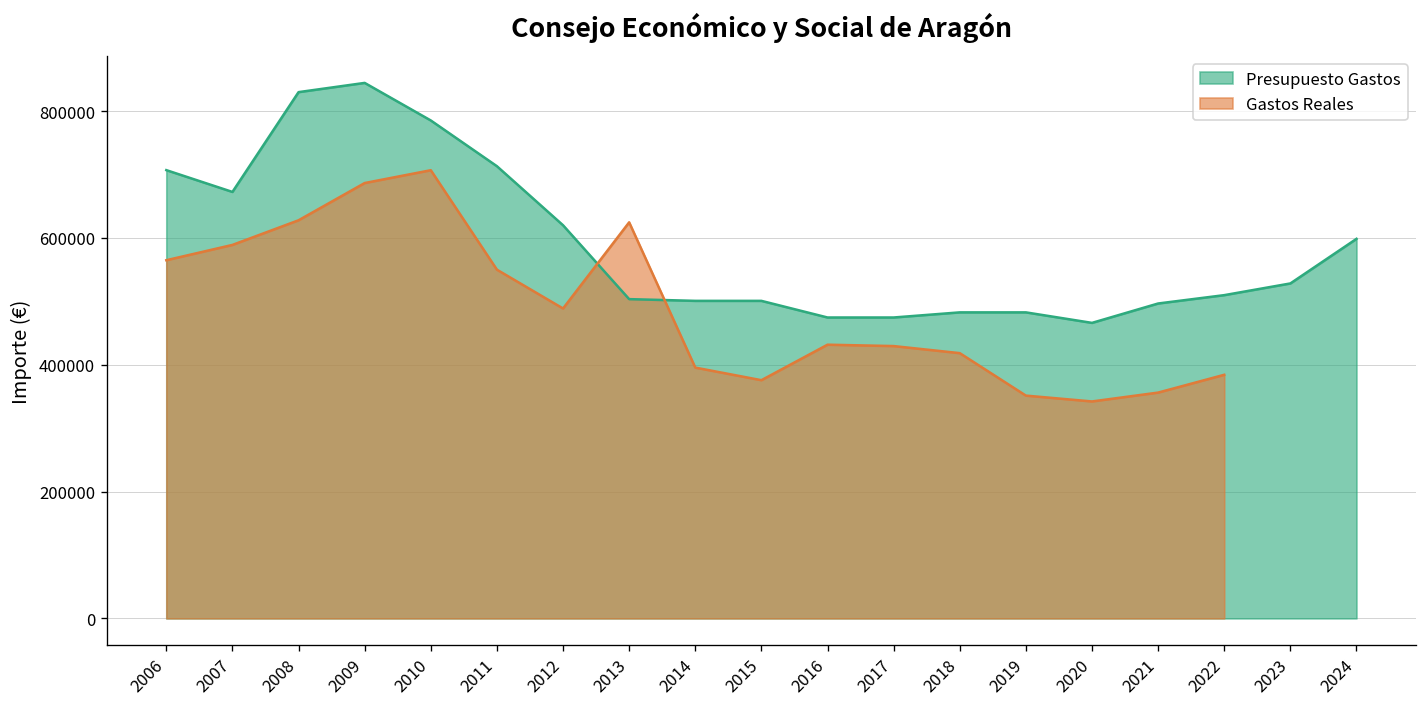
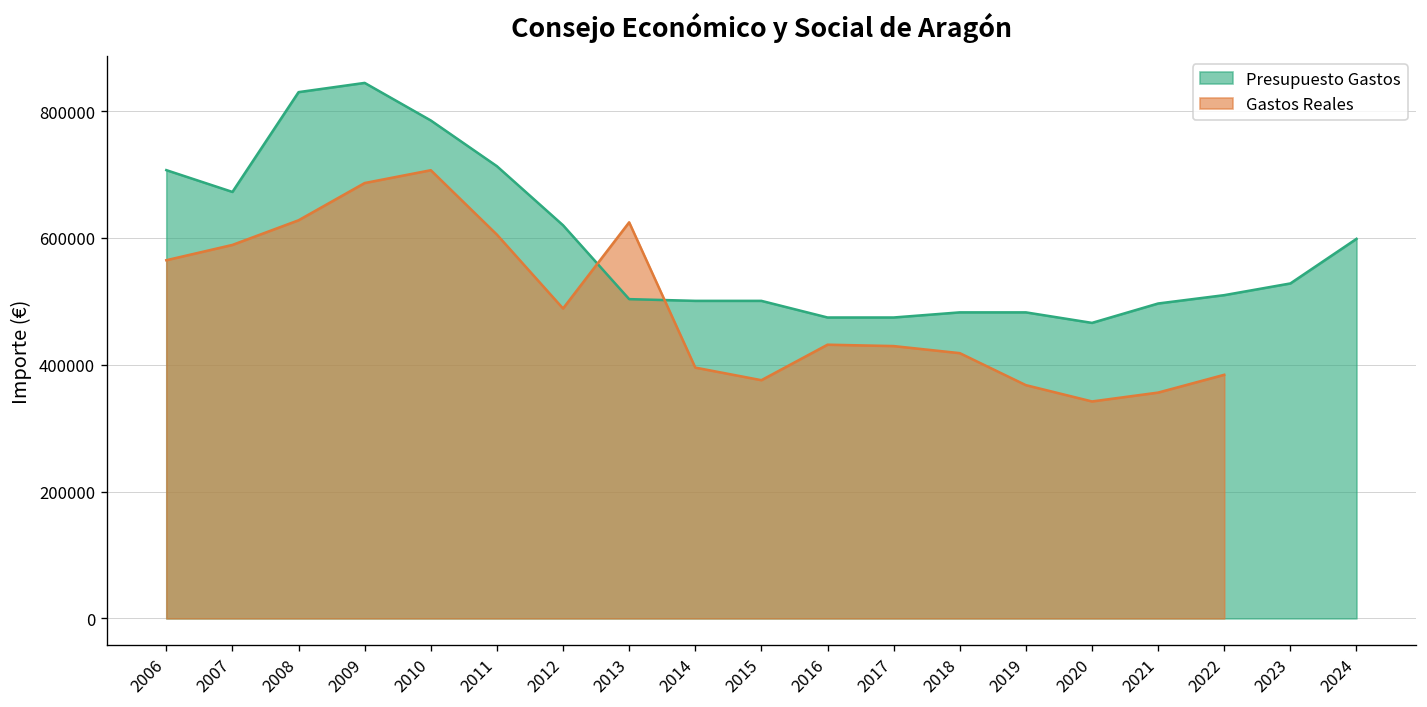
Gastos Reales, 2011: 550000 -> 610000
Gastos Reales, 2019: 350000 -> 370000
